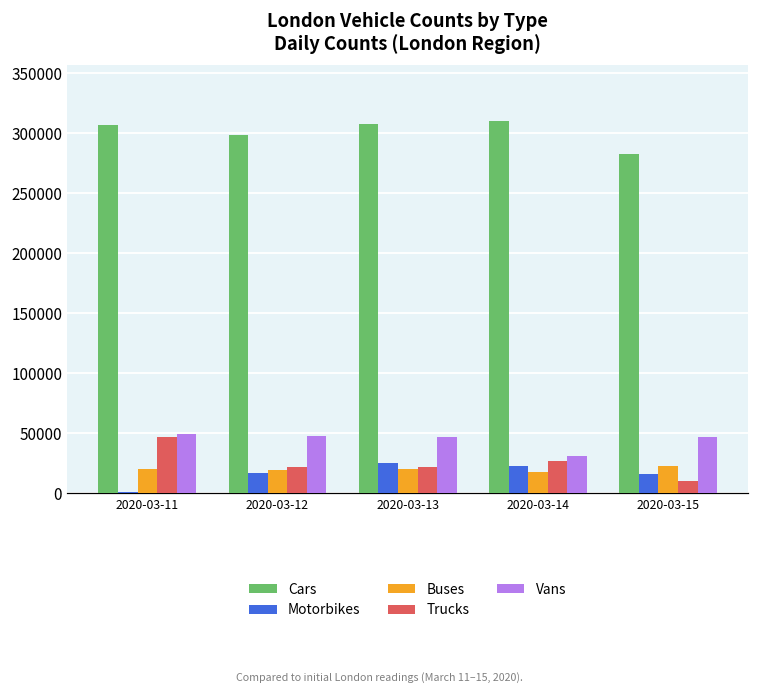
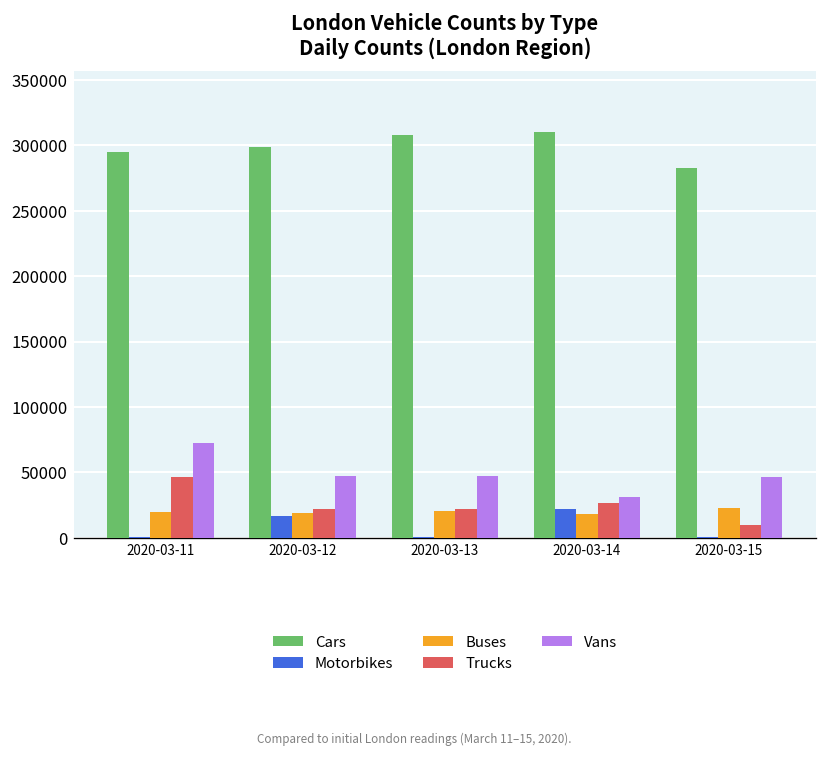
Cars, 2020-03-11: 307000 -> 295000
Vans, 2020-03-11: 49000 -> 72000
Motorbikes, 2020-03-13: 25000 -> 1000
Motorbikes, 2020-03-15: 16000 -> 0
